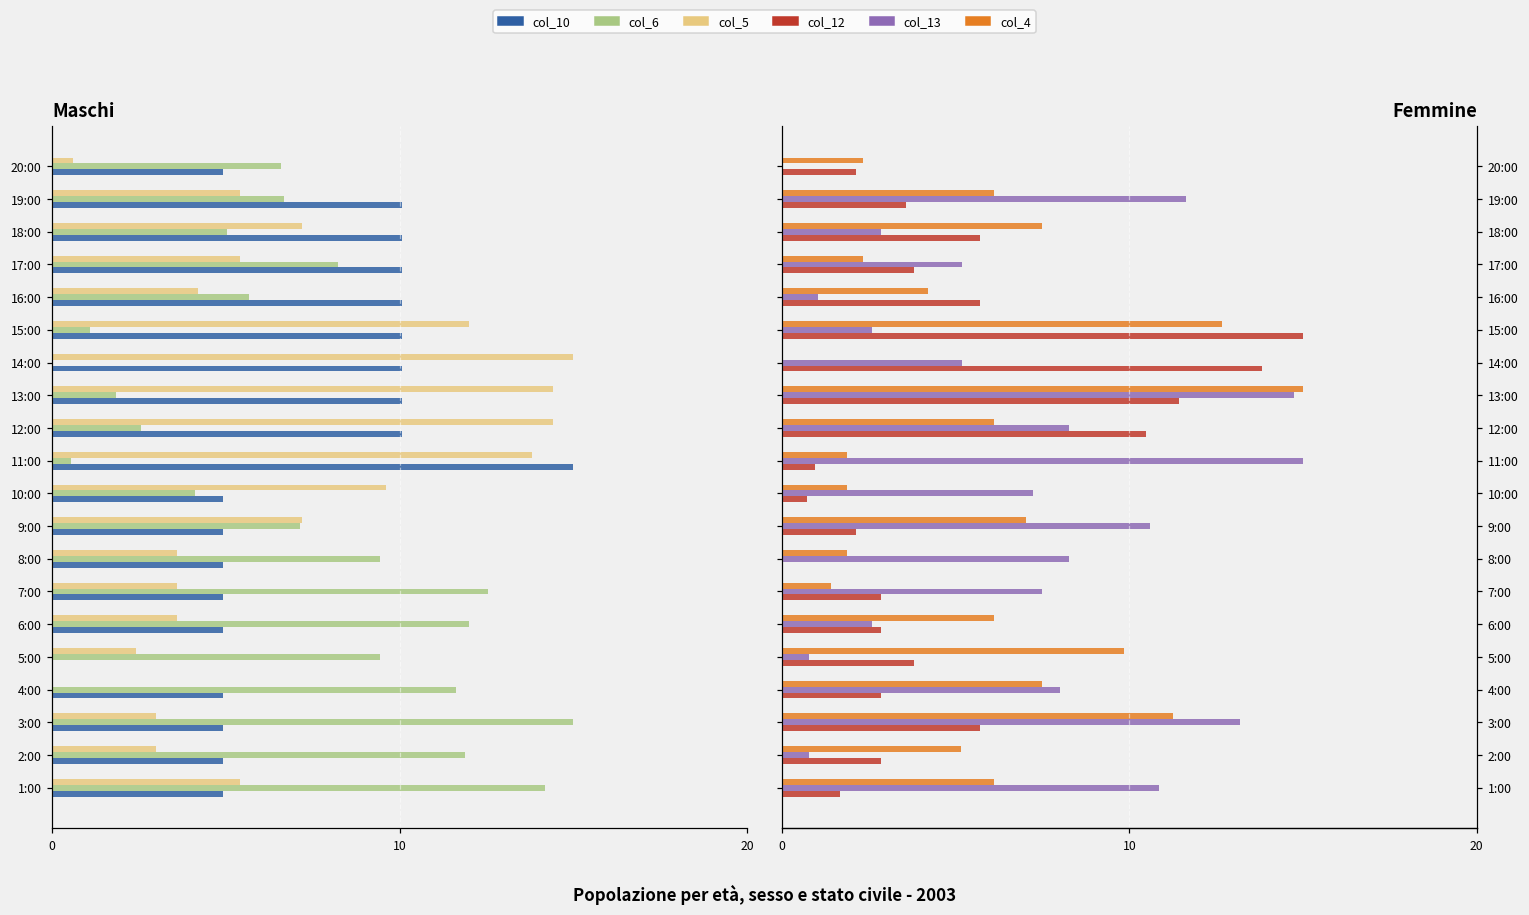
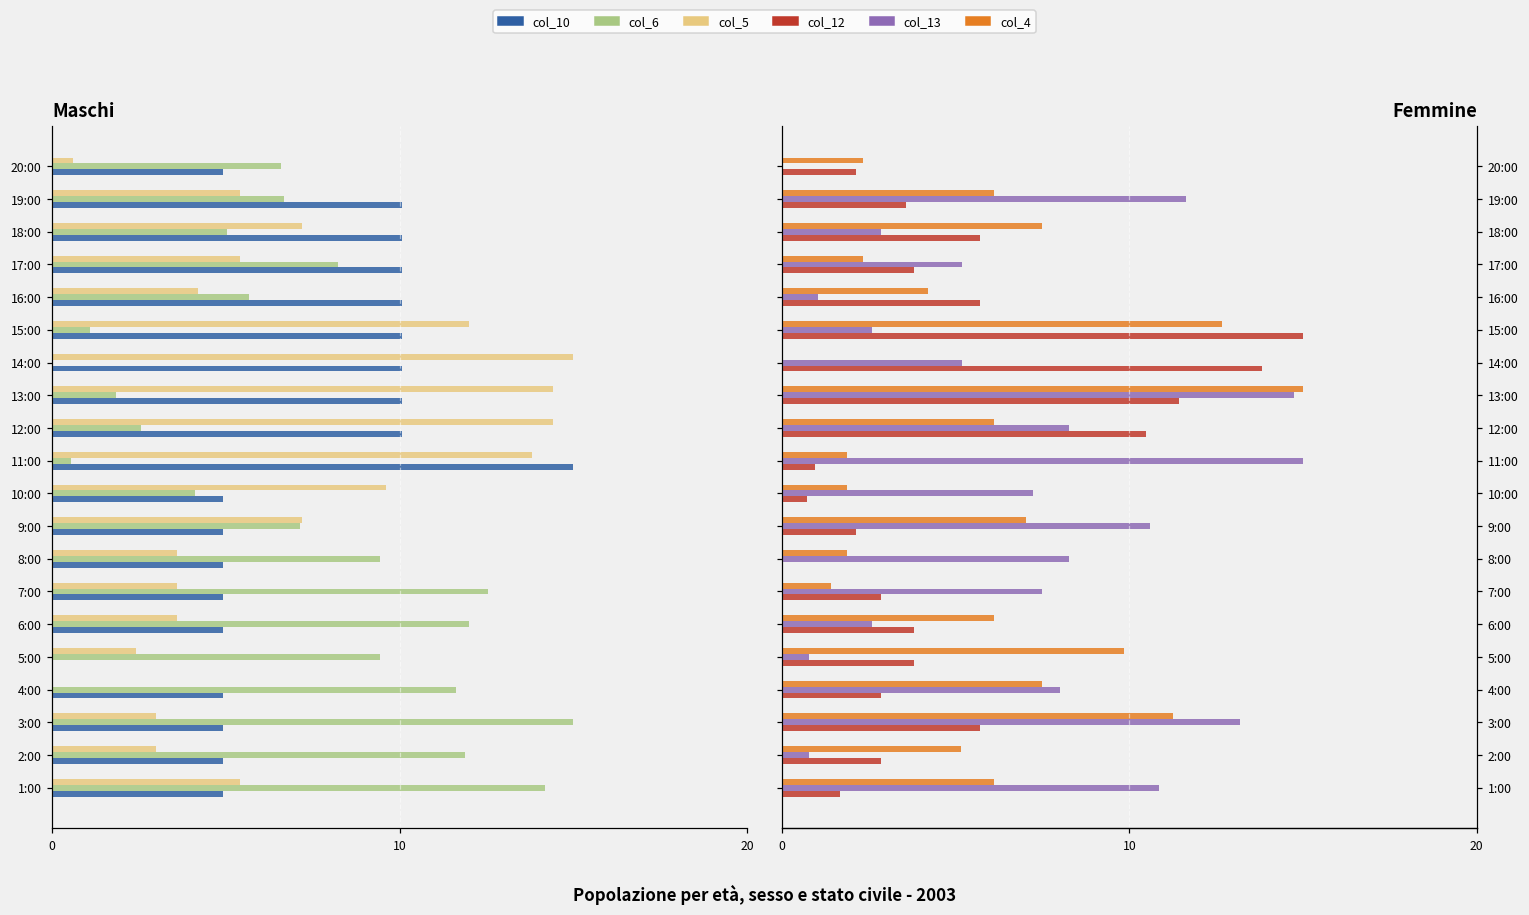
Femmine, col_12, 6:00: 2.9 -> 3.8
